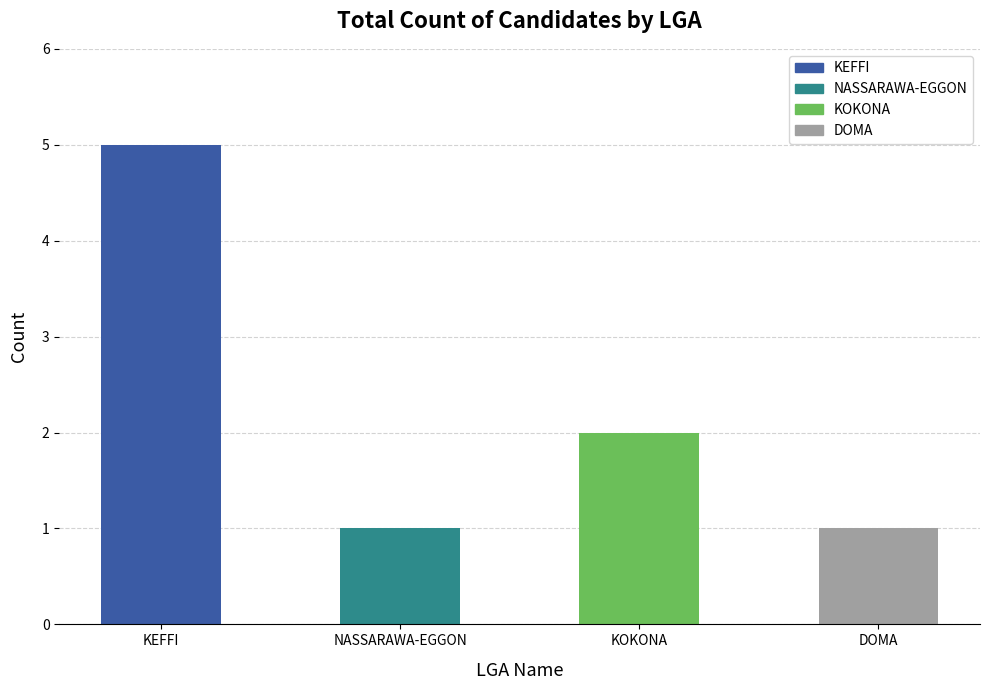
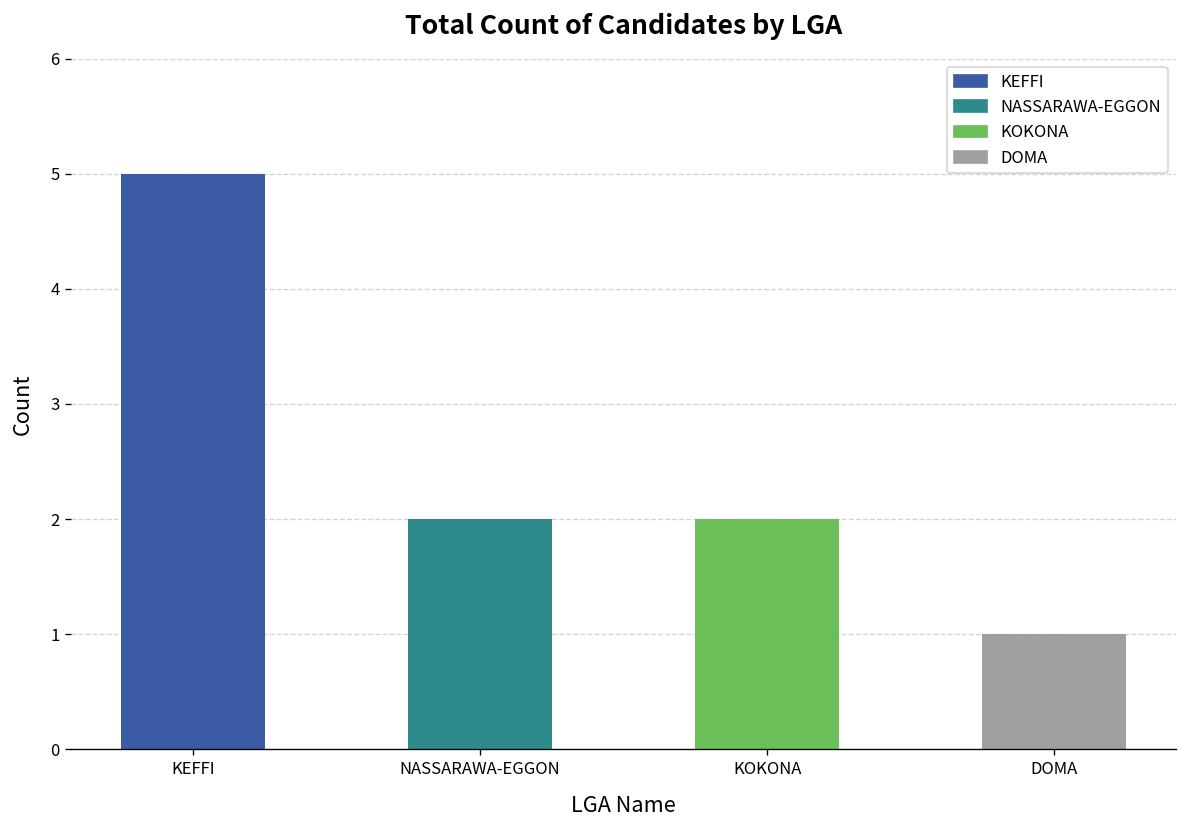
NASSARAWA-EGGON: 1 -> 2
